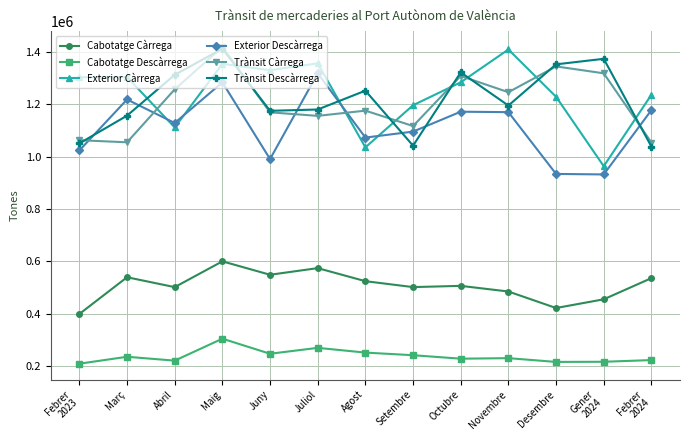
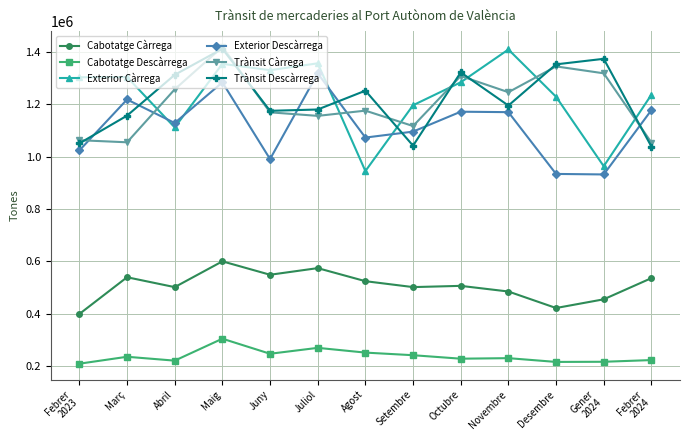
Exterior Càrrega, Agost: 1040000 -> 940000
